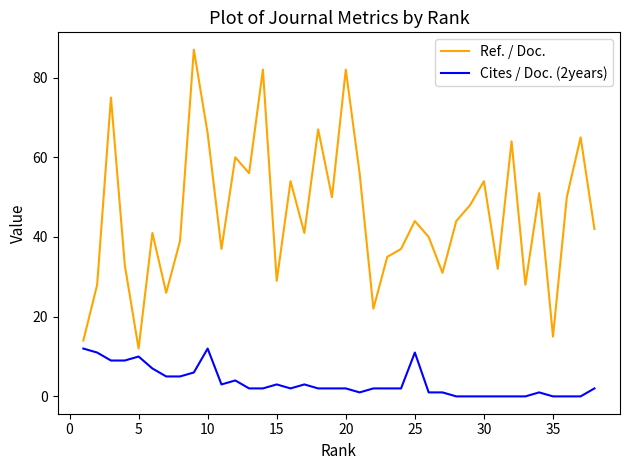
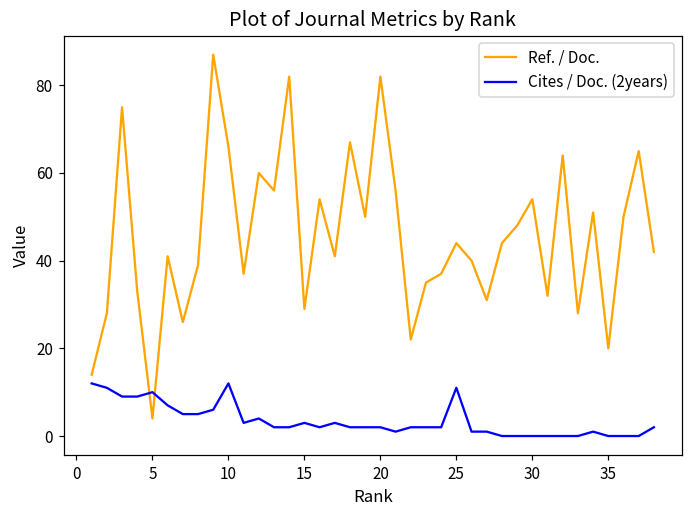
Ref. / Doc., 5: 12 -> 4
Ref. / Doc., 35: 15 -> 20
